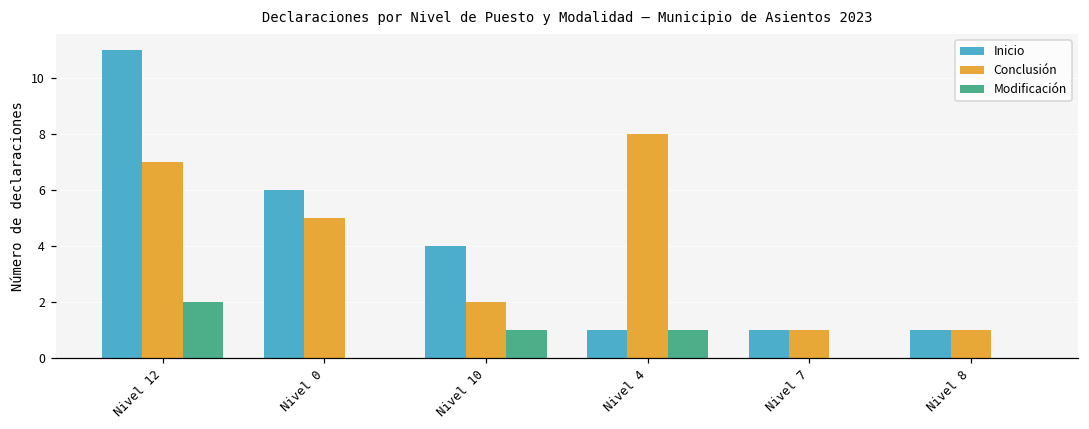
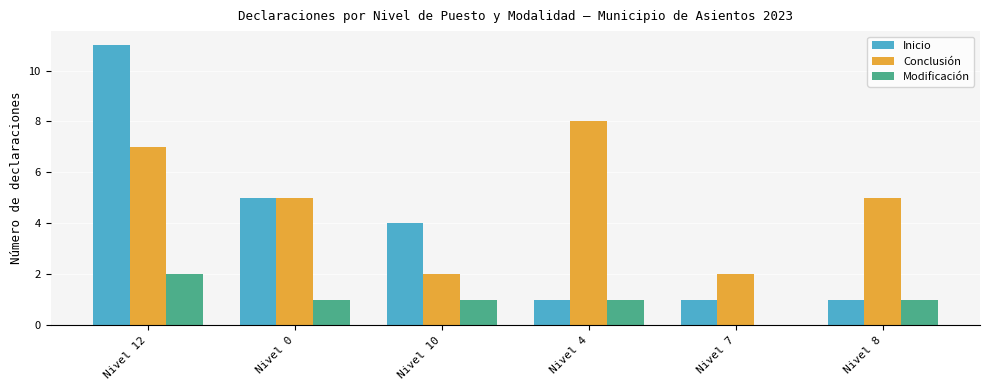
Inicio, Nivel 0: 6 -> 5
Modificación, Nivel 0: 0 -> 1
Conclusión, Nivel 7: 1 -> 2
Conclusión, Nivel 8: 1 -> 5
Modificación, Nivel 8: 0 -> 1
